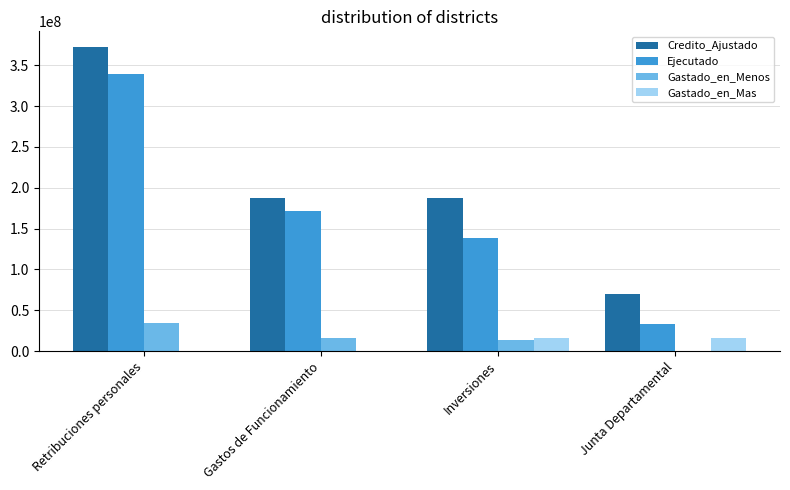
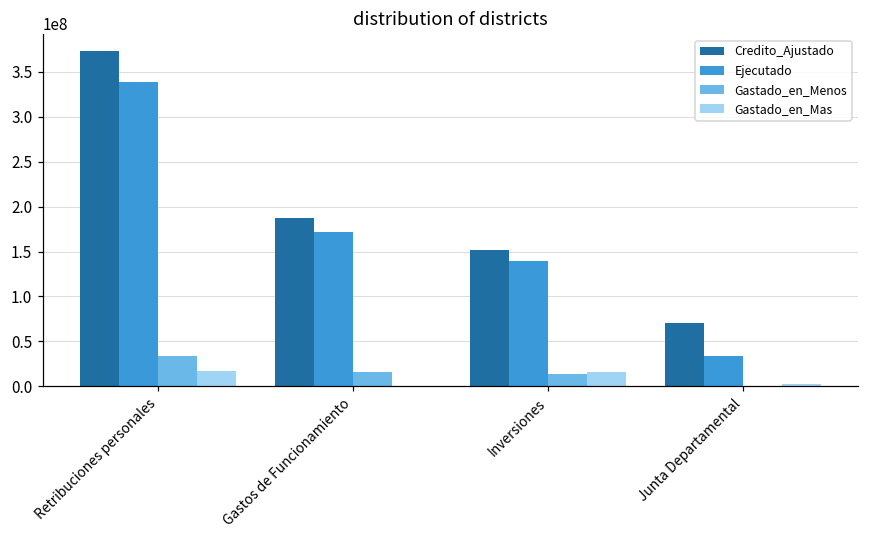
Gastado_en_Mas, Retribuciones personales: 0 -> 20000000
Credito_Ajustado, Inversiones: 190000000 -> 150000000
Gastado_en_Mas, Junta Departamental: 20000000 -> 0
